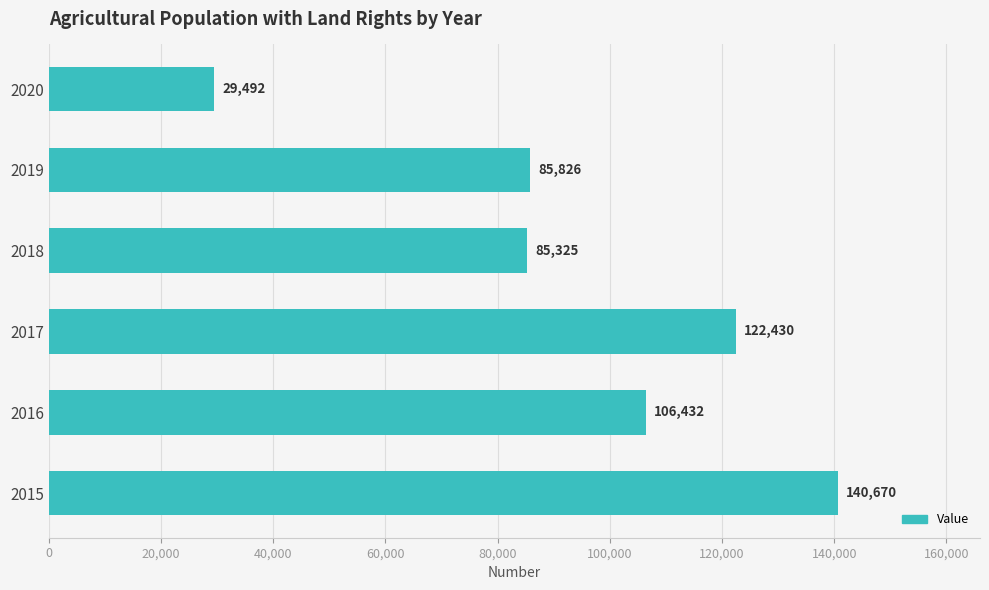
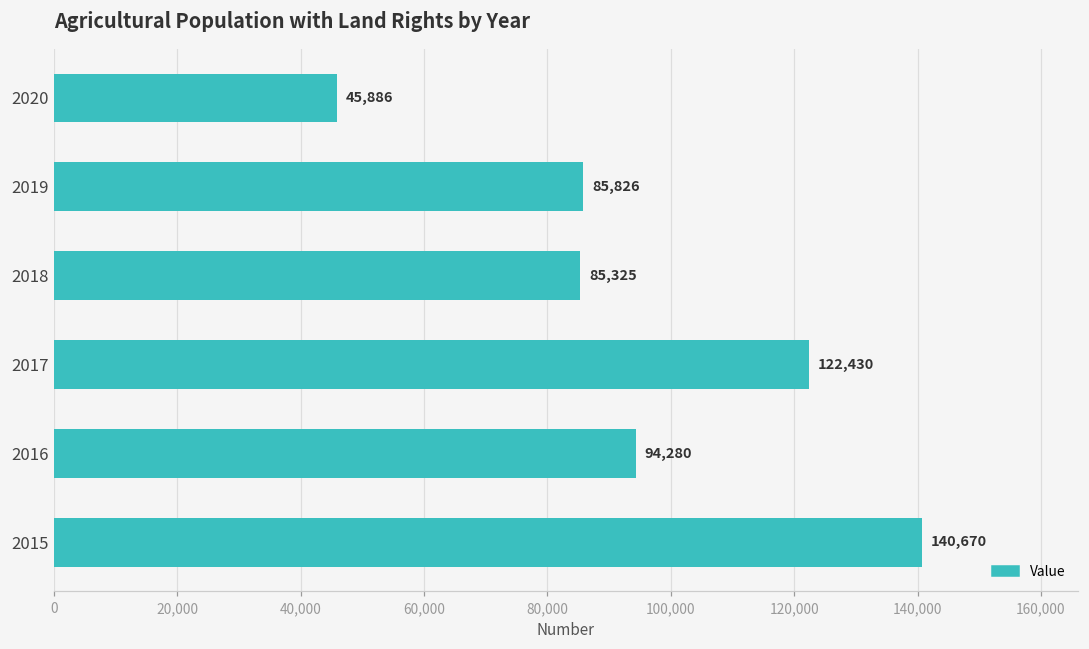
2020: 29,492 -> 45,886
2016: 106,432 -> 94,280
